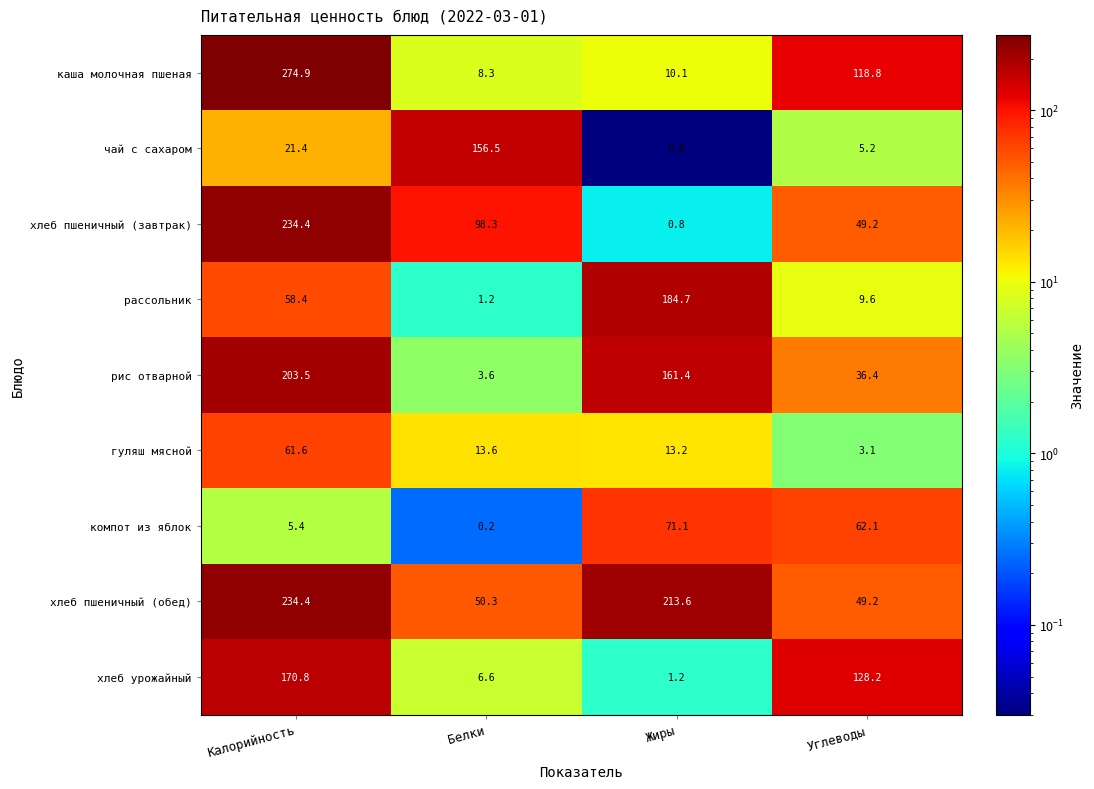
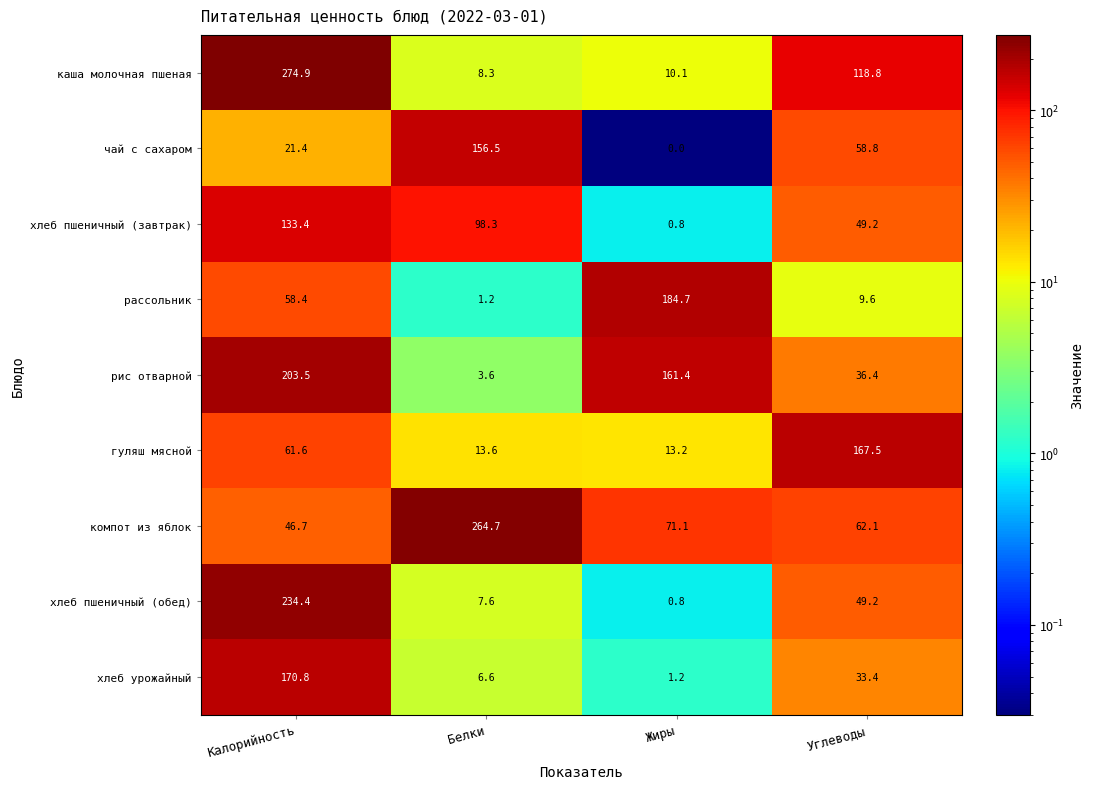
чай с сахаром, Углеводы: 5.2 -> 58.8
хлеб пшеничный (завтрак), Калорийность: 234.4 -> 133.4
гуляш мясной, Углеводы: 3.1 -> 167.5
компот из яблок, Калорийность: 5.4 -> 46.7
компот из яблок, Белки: 0.2 -> 264.7
хлеб пшеничный (обед), Белки: 50.3 -> 7.6
хлеб пшеничный (обед), Жиры: 213.6 -> 0.8
хлеб урожайный, Углеводы: 128.2 -> 33.4
